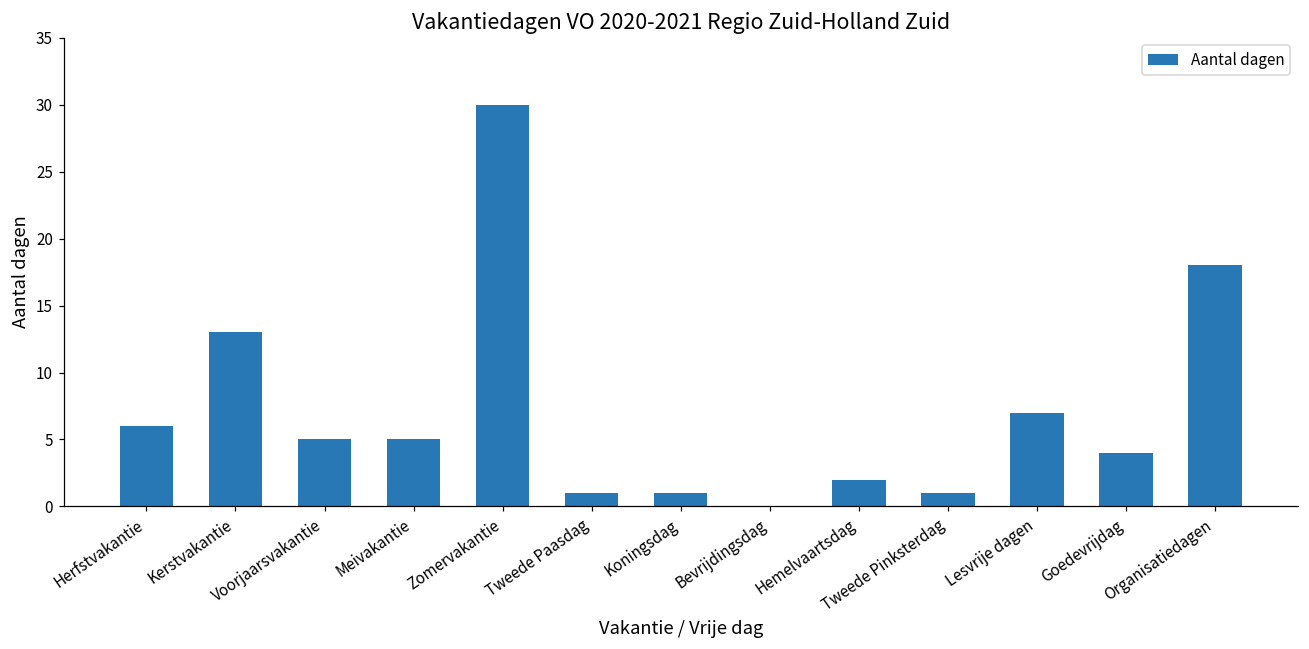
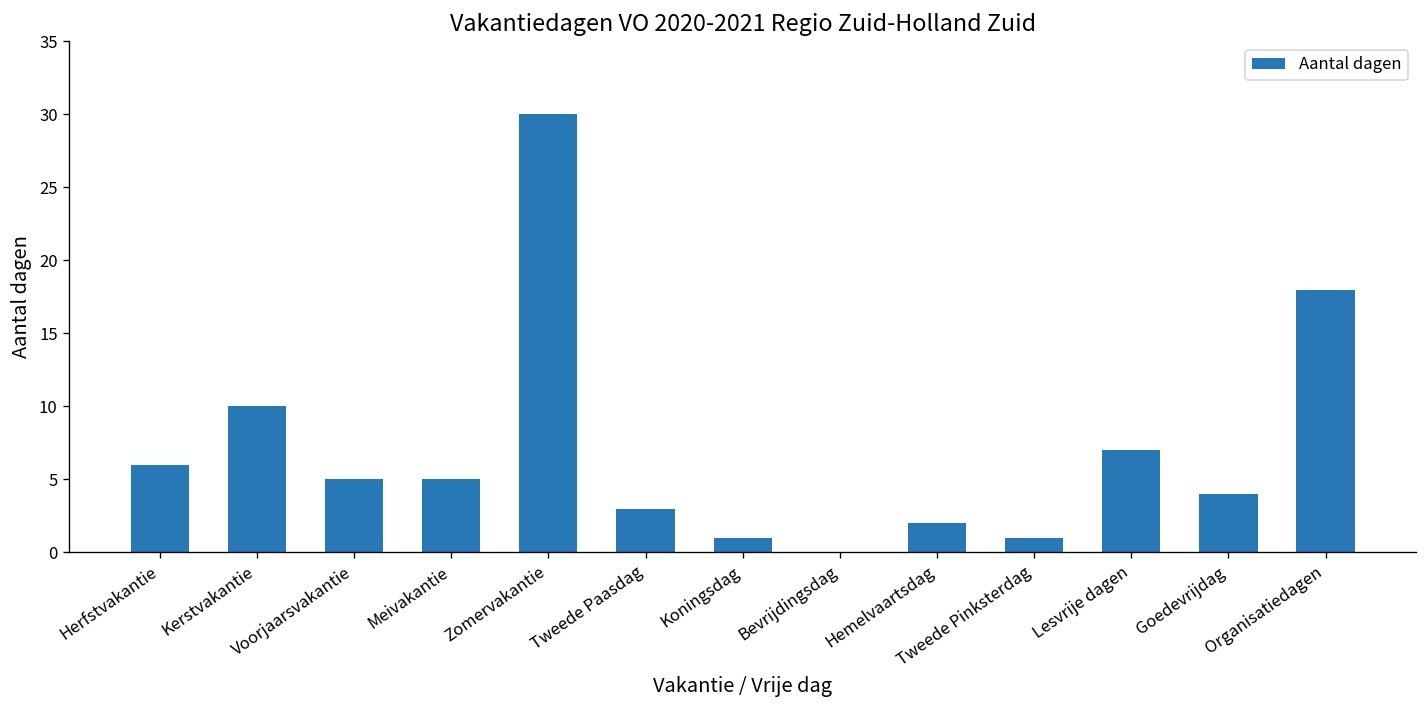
Kerstvakantie: 13 -> 10
Tweede Paasdag: 1 -> 3
